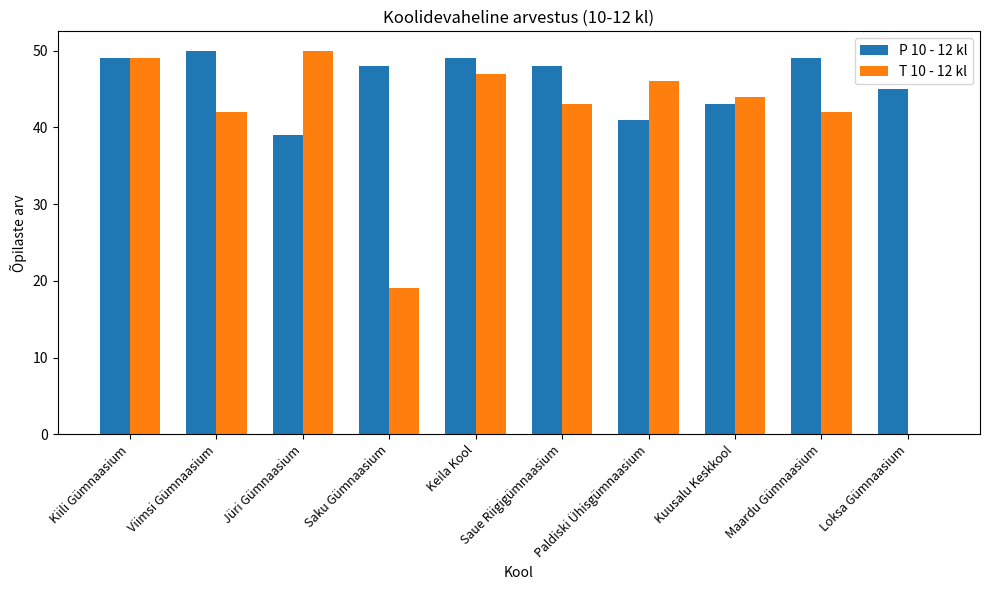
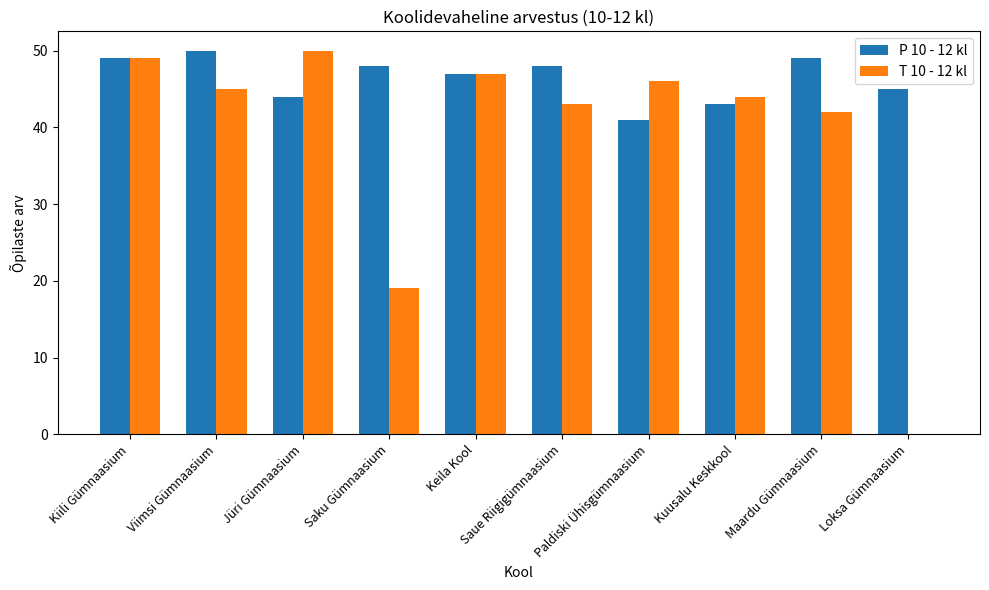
T 10 - 12 kl, Viimsi Gümnaasium: 42 -> 45
P 10 - 12 kl, Jüri Gümnaasium: 39 -> 44
P 10 - 12 kl, Keila Kool: 49 -> 47
